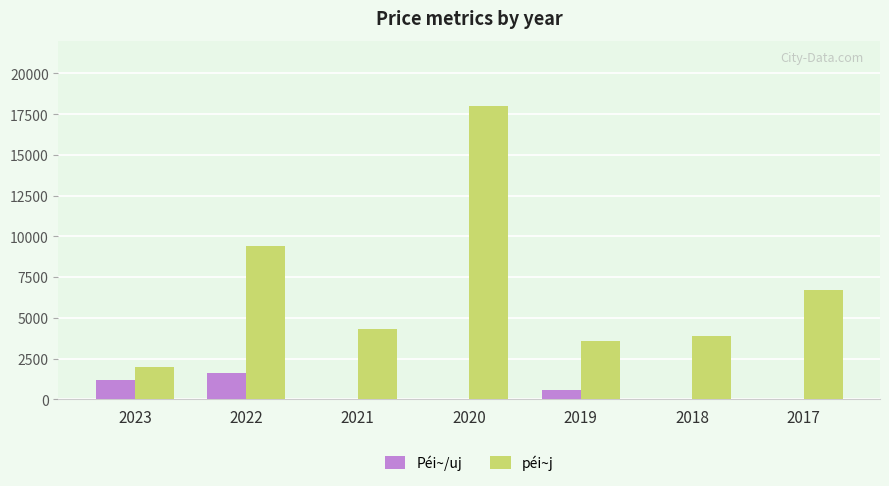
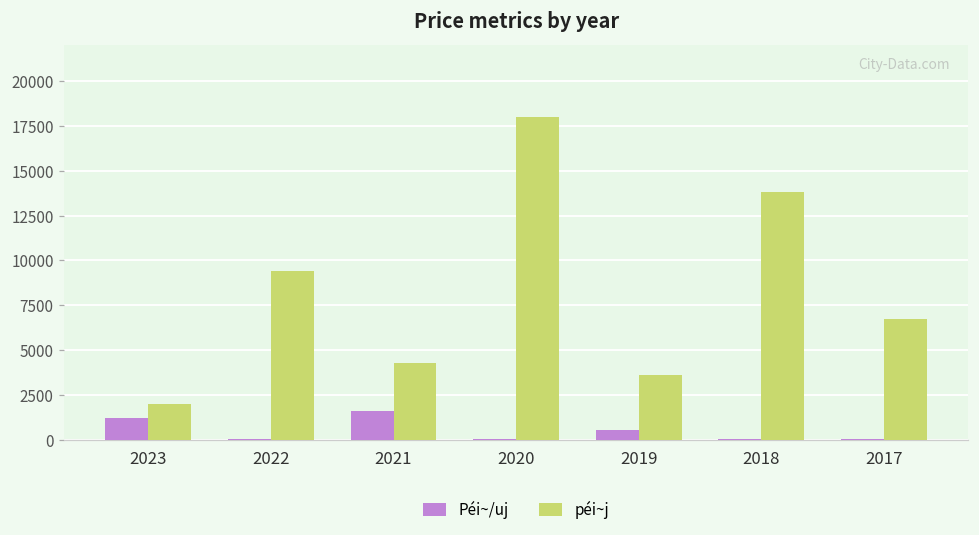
Péi~/uj, 2022: 1600 -> 0
Péi~/uj, 2021: 0 -> 1600
péi~j, 2018: 3900 -> 13800
